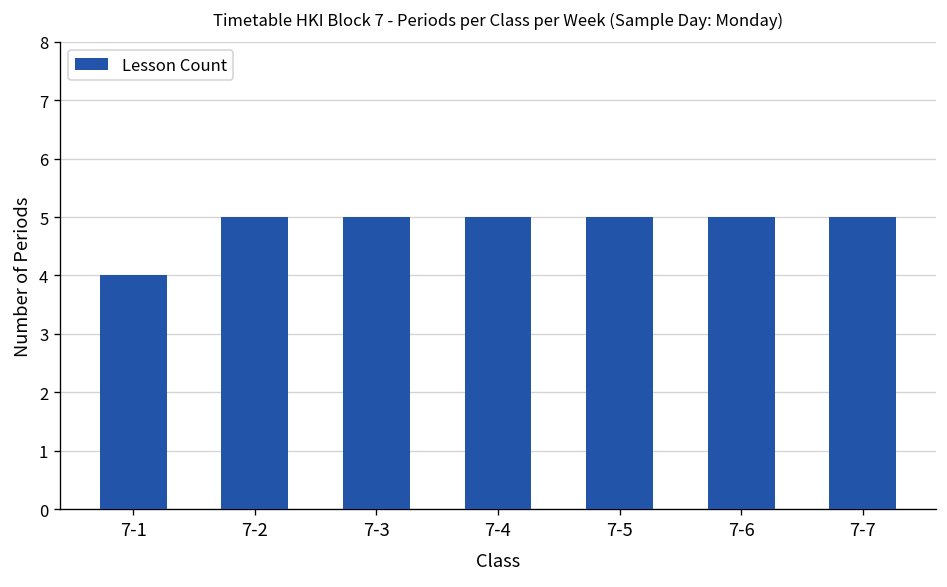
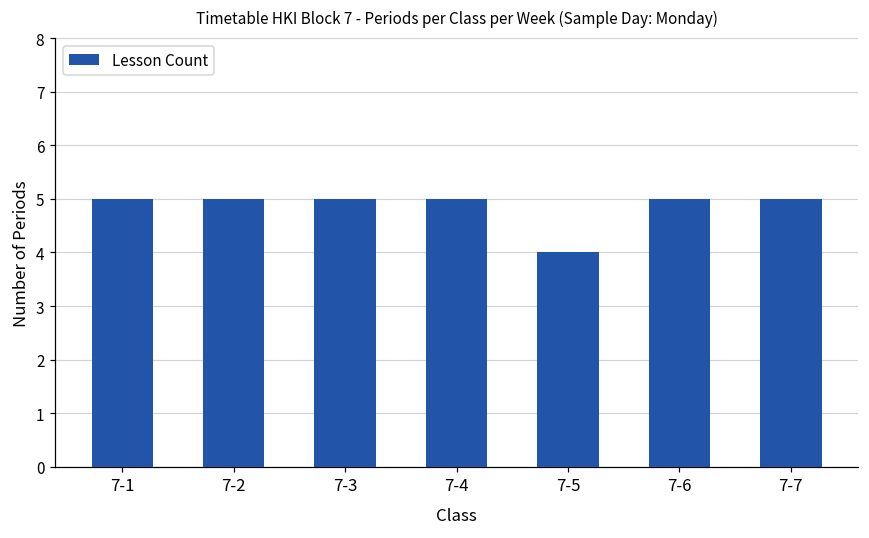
7-1: 4 -> 5
7-5: 5 -> 4
